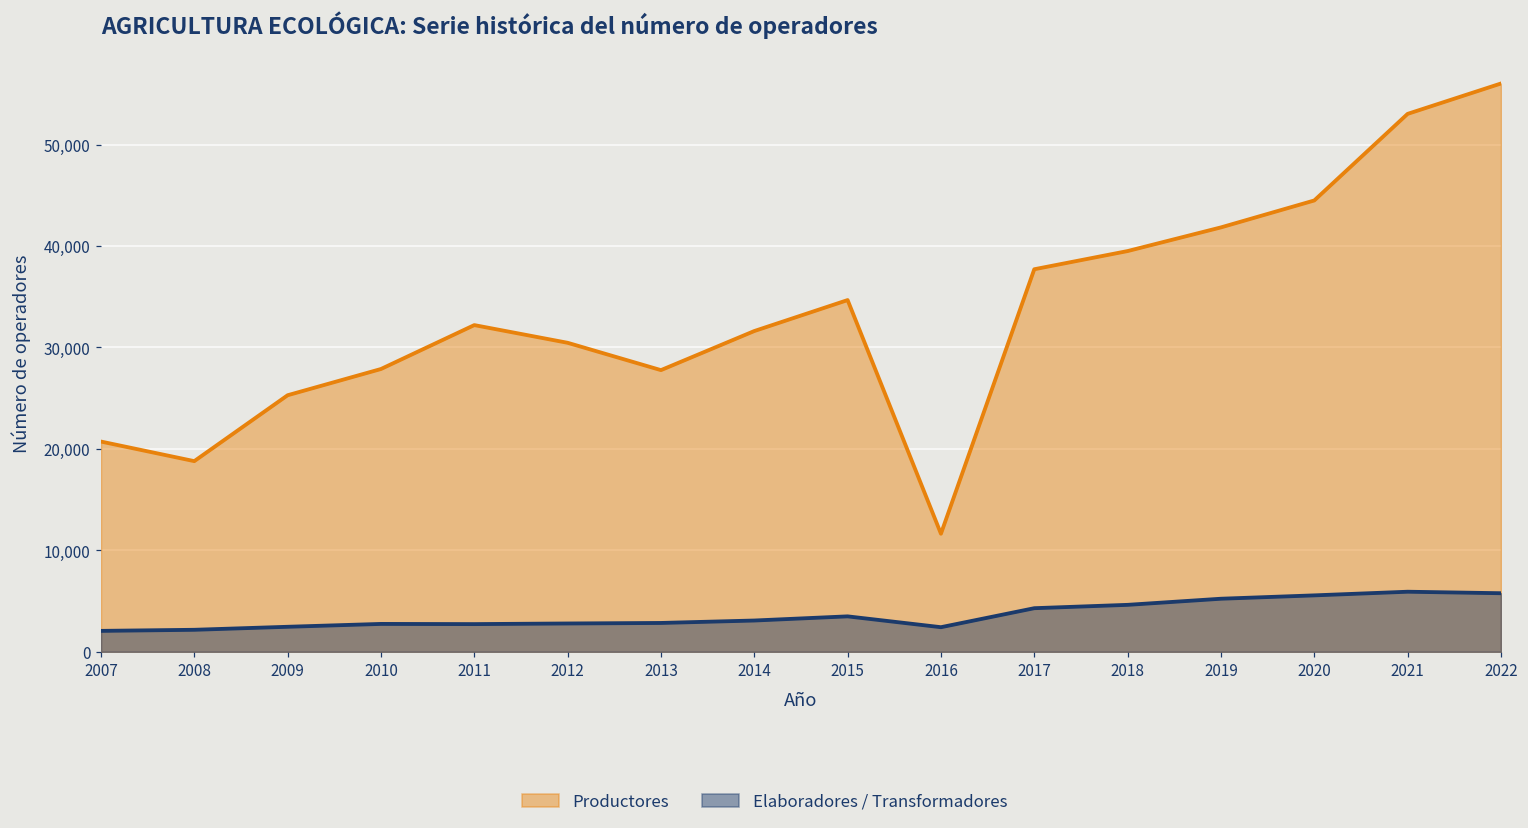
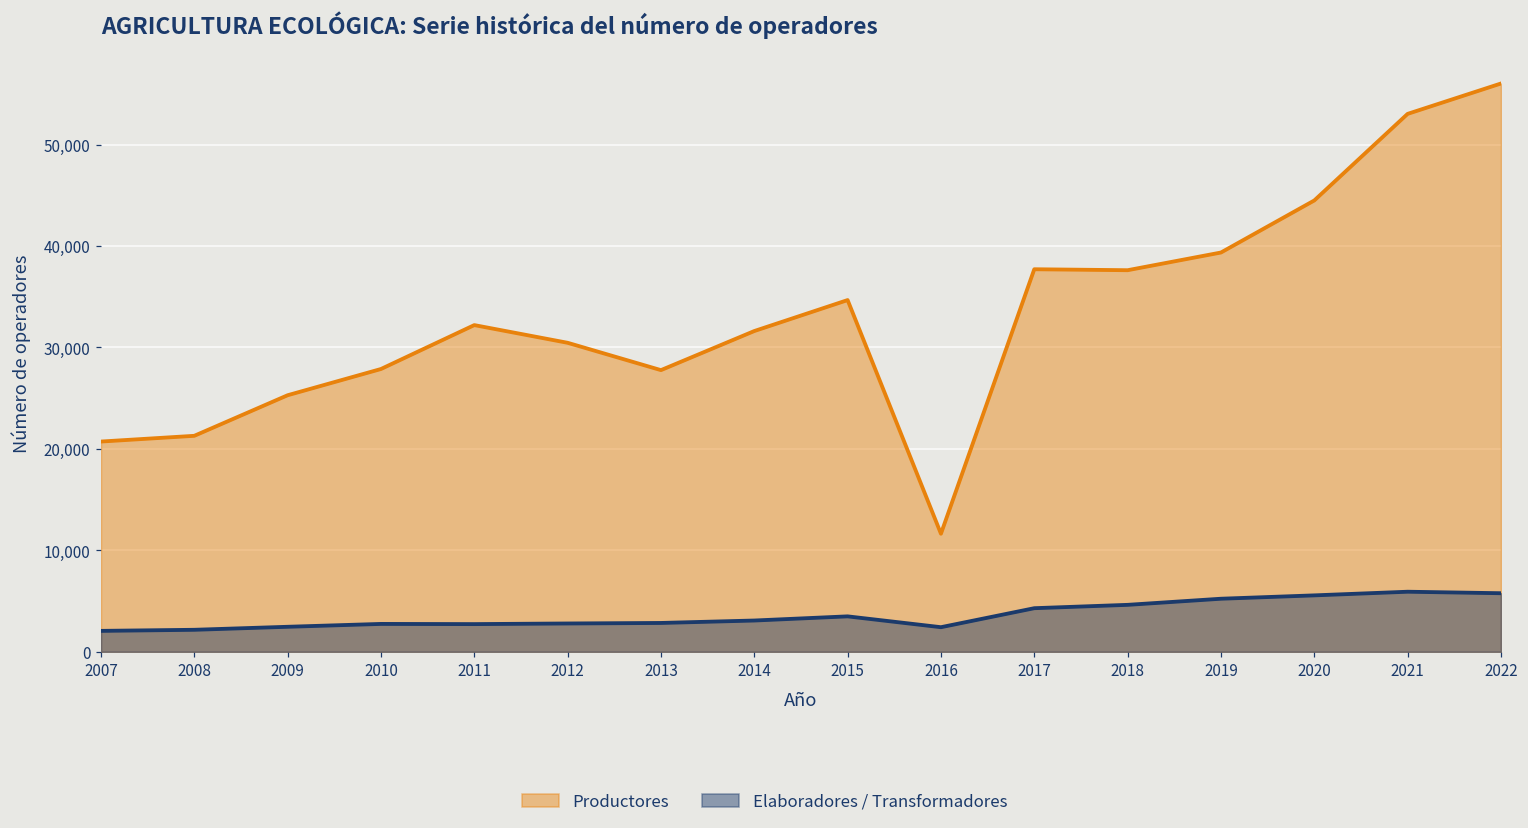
Productores, 2008: 19,000 -> 21,000
Productores, 2018: 40,000 -> 38,000
Productores, 2019: 42,000 -> 39,000
